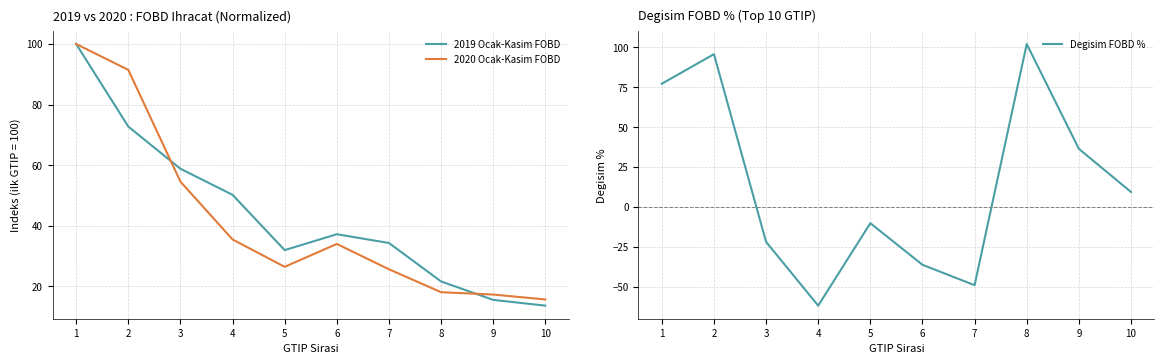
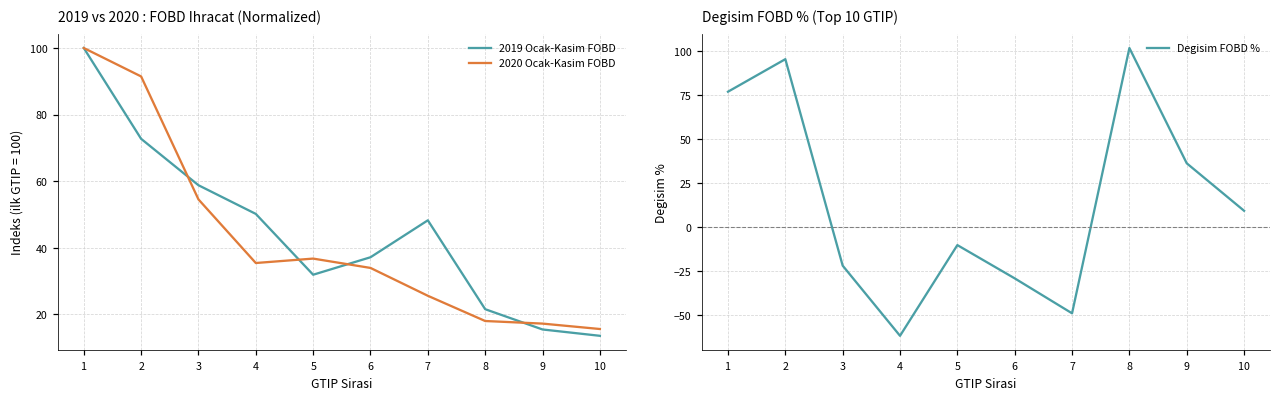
2019 vs 2020 : FOBD Ihracat (Normalized), 2020 Ocak-Kasim FOBD, 5: 26 -> 37
2019 vs 2020 : FOBD Ihracat (Normalized), 2019 Ocak-Kasim FOBD, 7: 34 -> 48
Degisim FOBD % (Top 10 GTIP), 6: -36 -> -29
